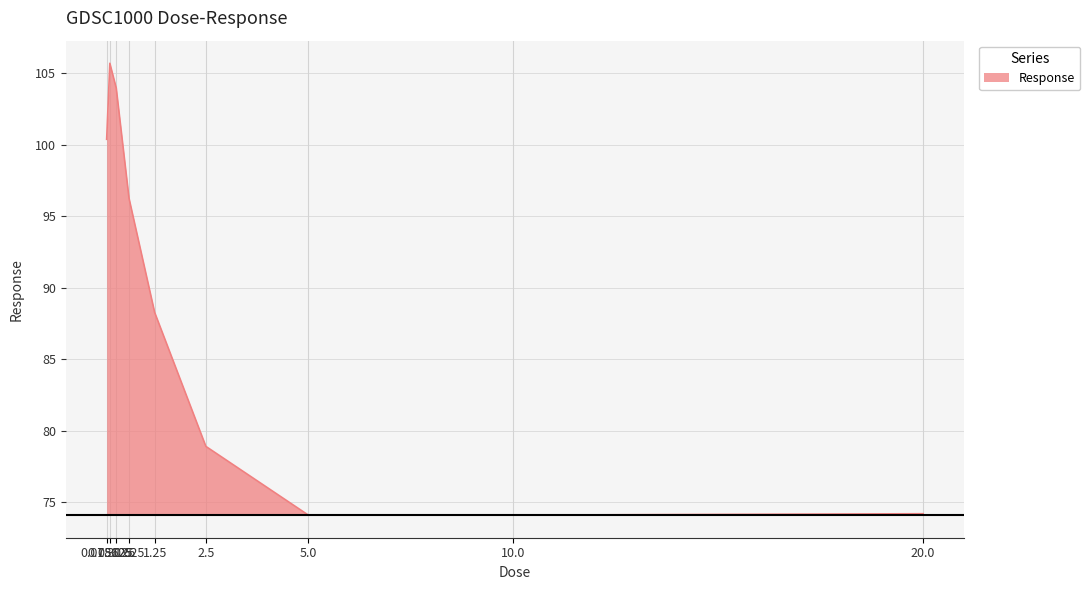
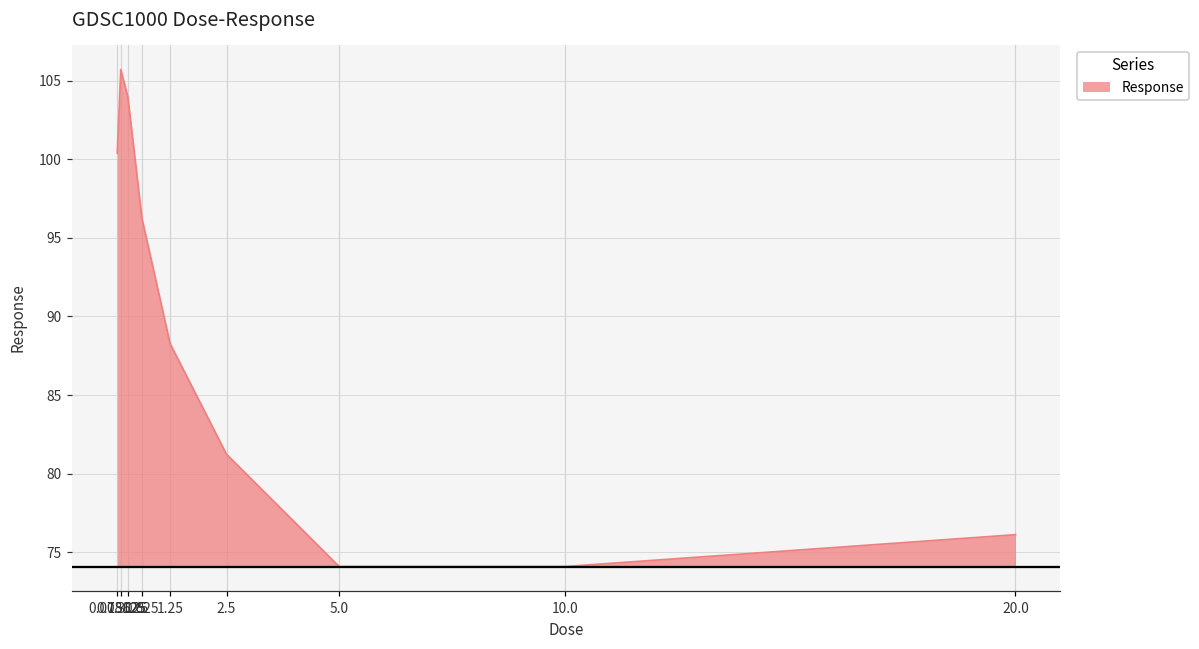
2.5: 78.9 -> 81.2
20.0: 74.2 -> 76.1
